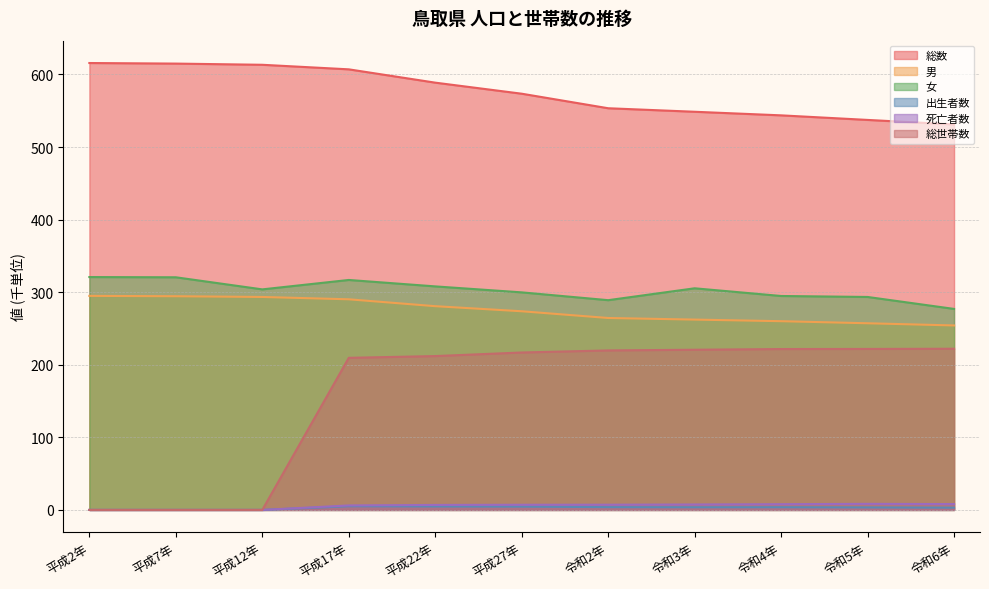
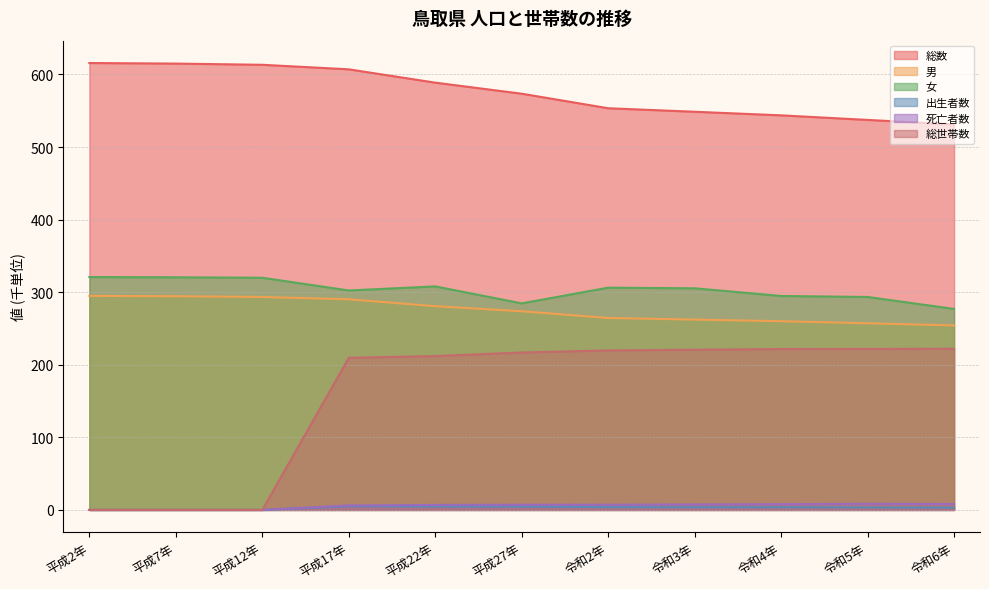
女, 平成12年: 300 -> 320
女, 平成17年: 320 -> 300
女, 平成27年: 300 -> 280
女, 令和2年: 290 -> 310
